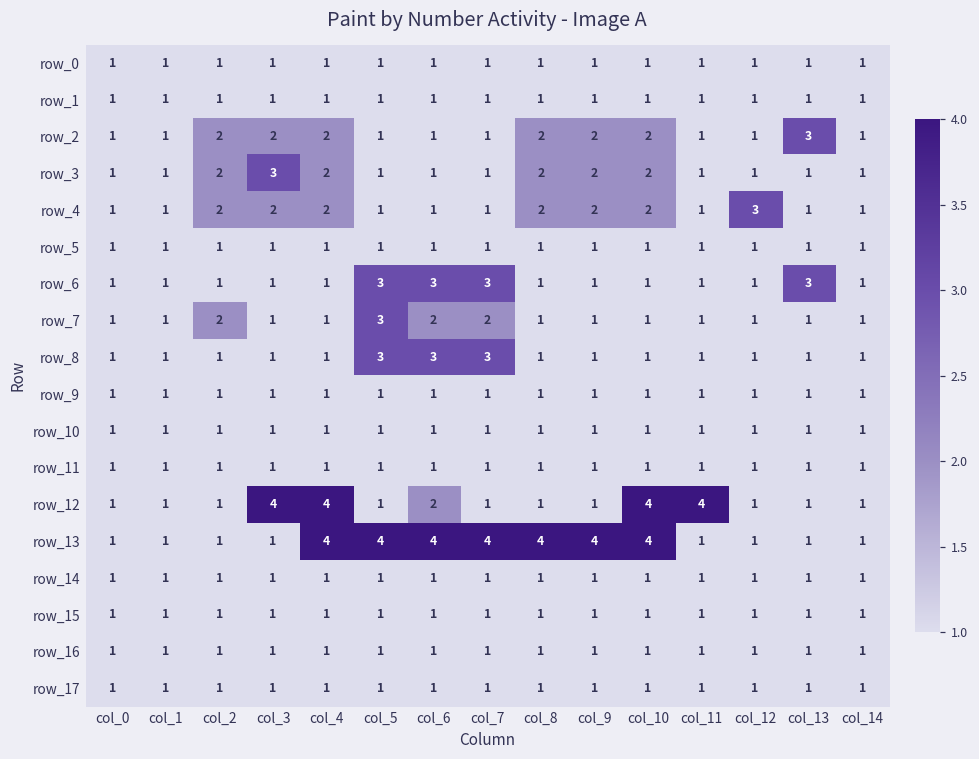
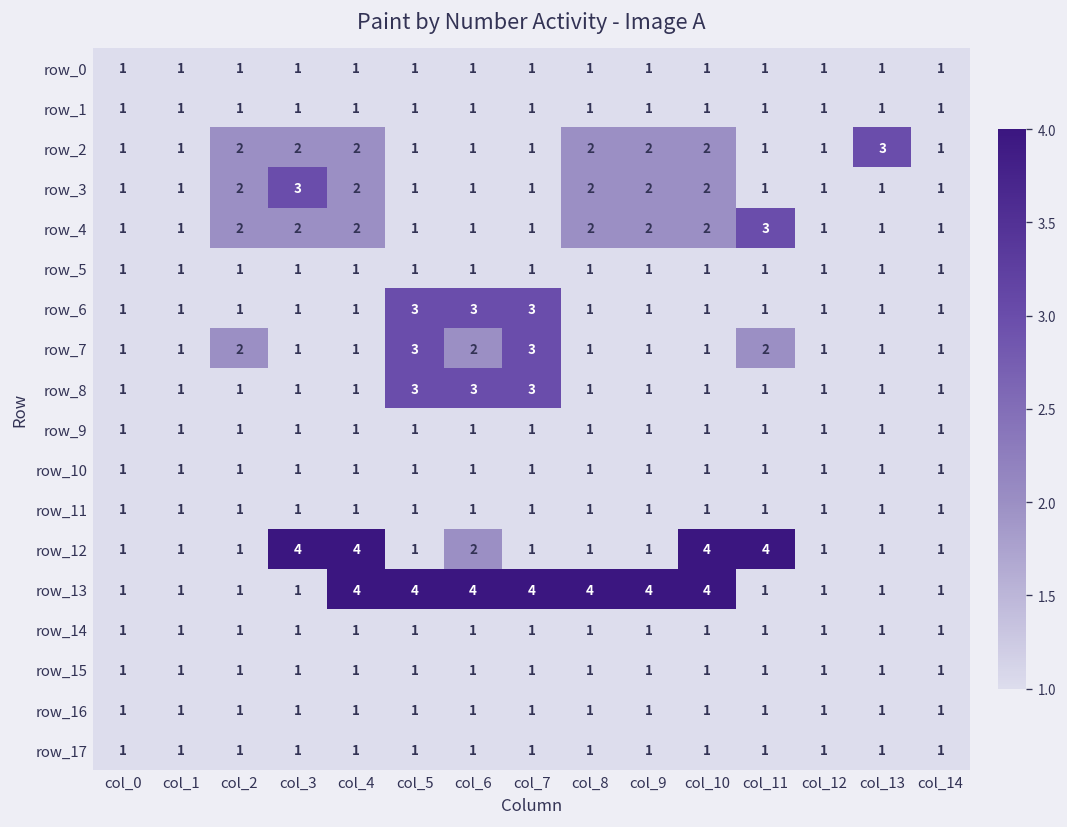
row_4, col_11: 1 -> 3
row_4, col_12: 3 -> 1
row_6, col_13: 3 -> 1
row_7, col_7: 2 -> 3
row_7, col_11: 1 -> 2
